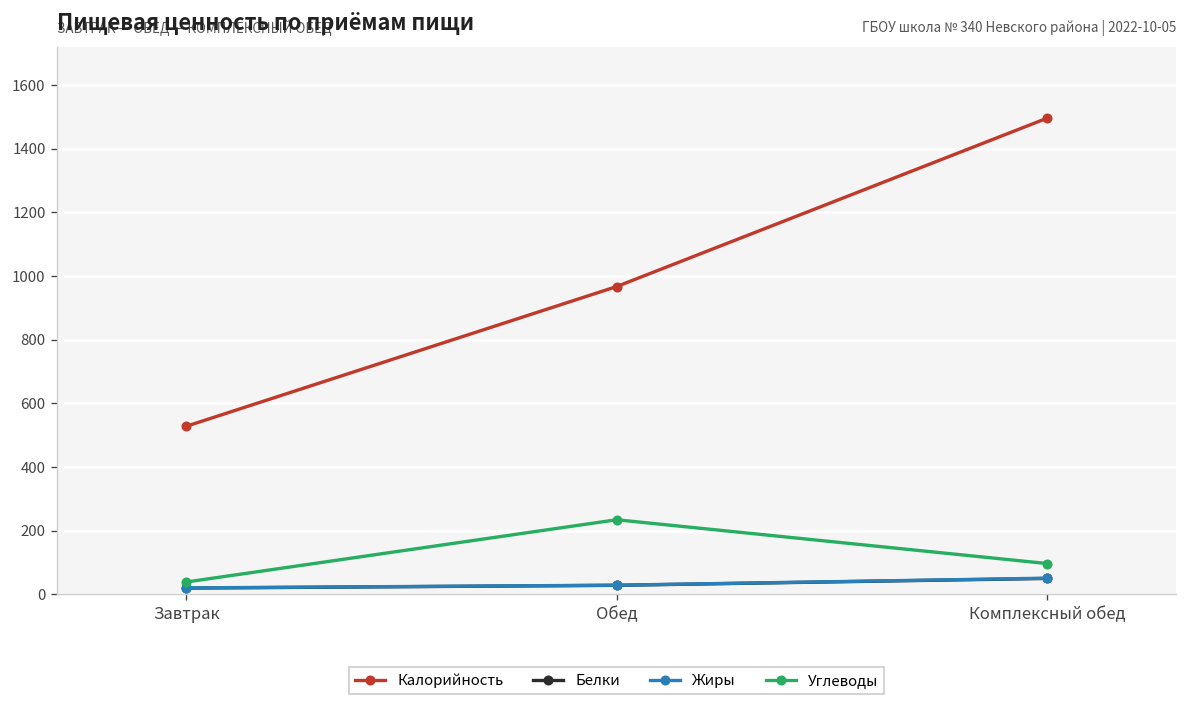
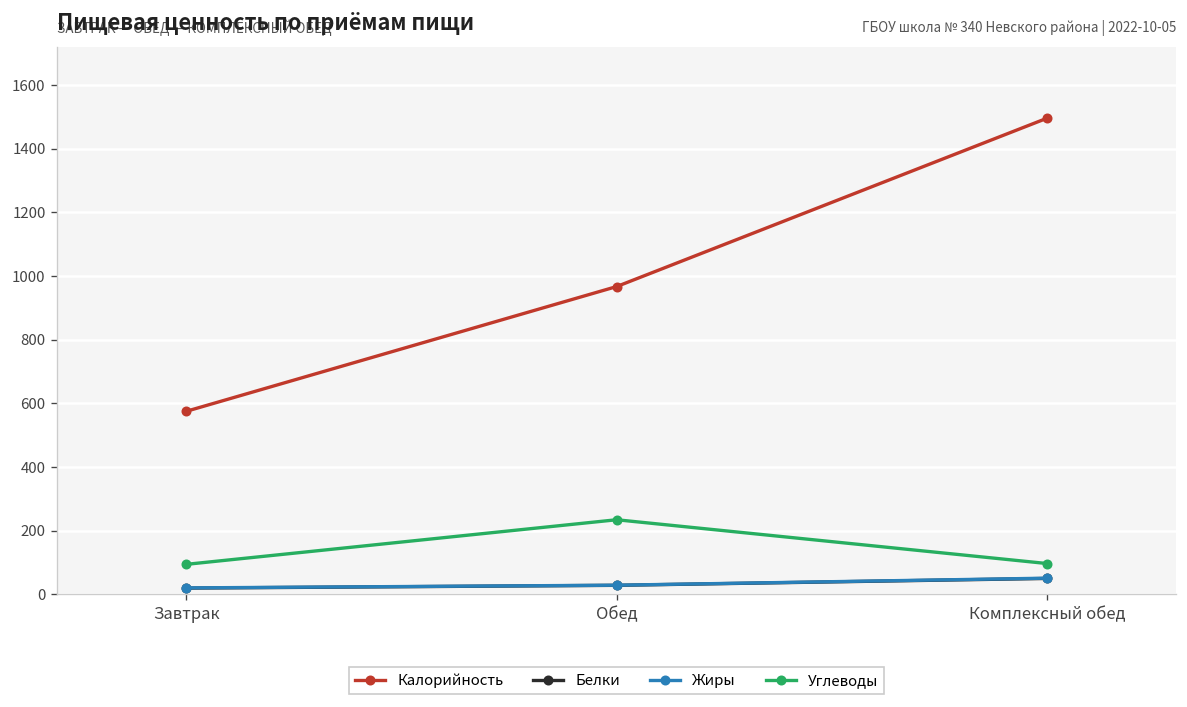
Калорийность, Завтрак: 530 -> 580
Углеводы, Завтрак: 40 -> 90
